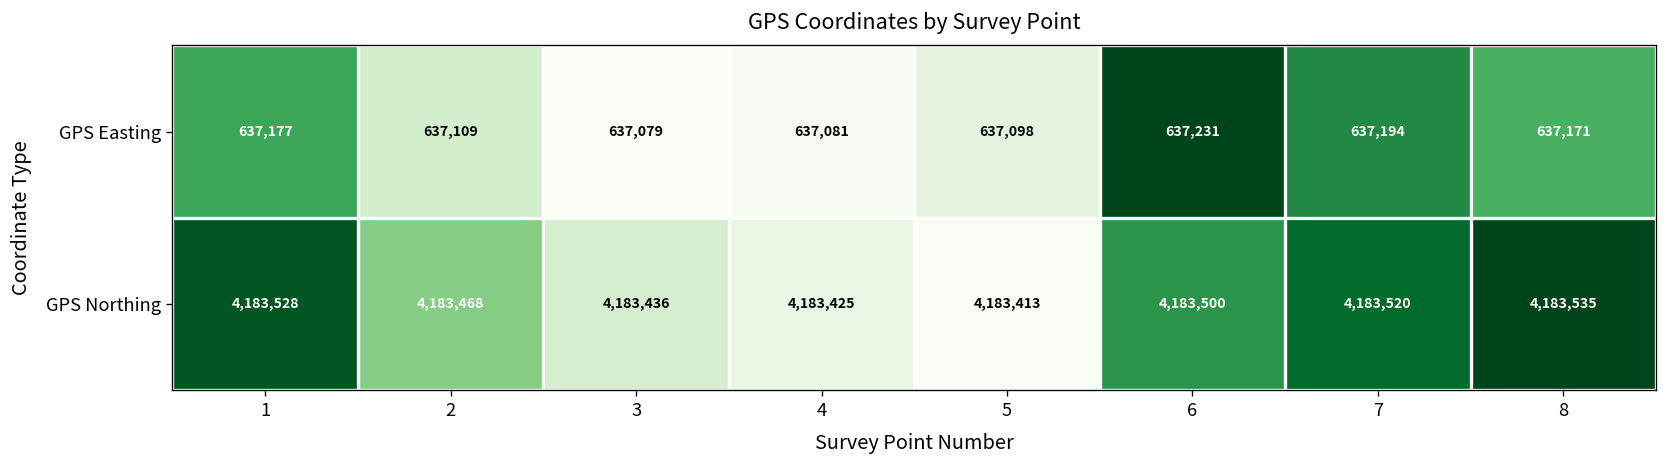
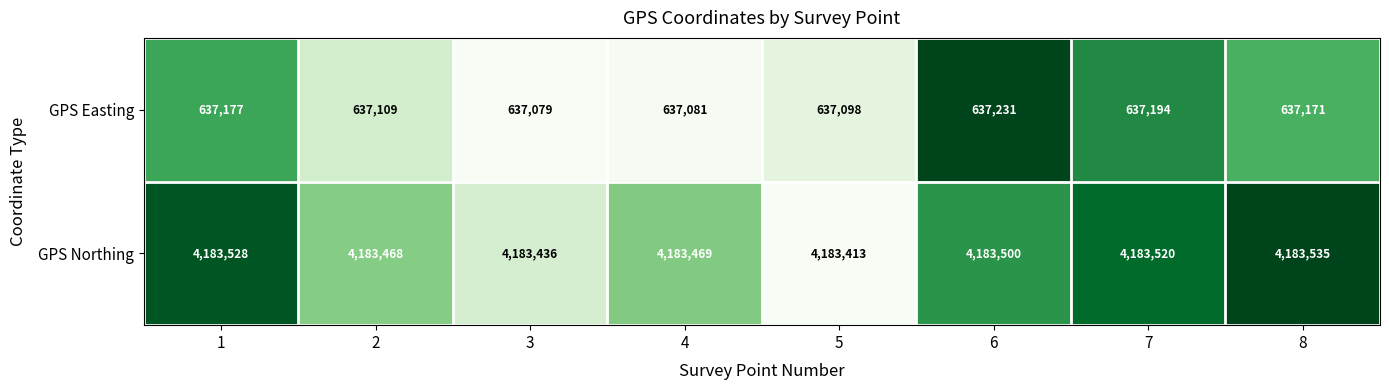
GPS Northing, 4: 4,183,425 -> 4,183,469
